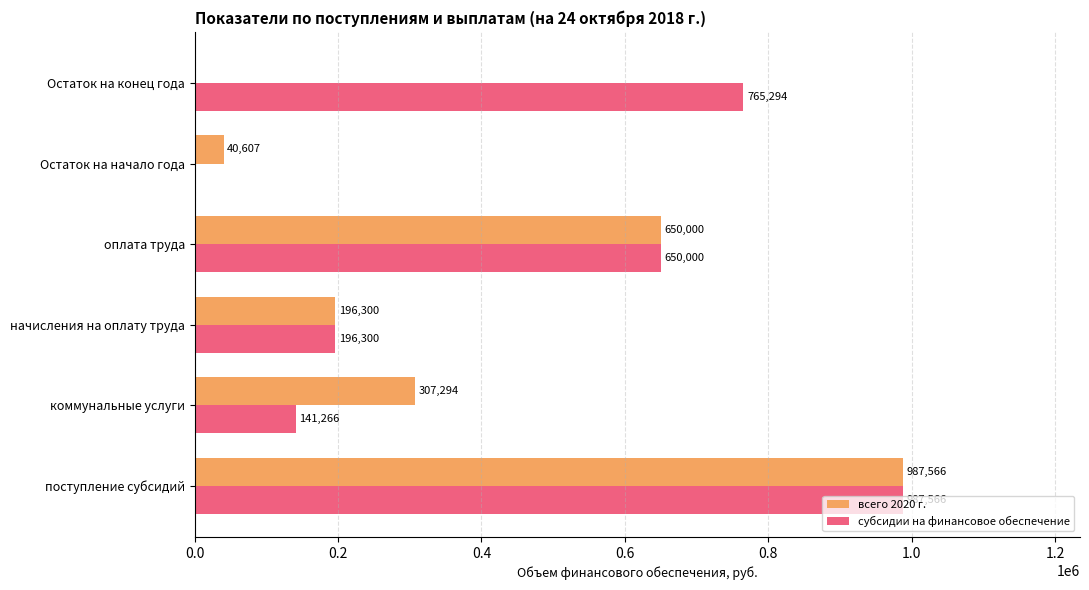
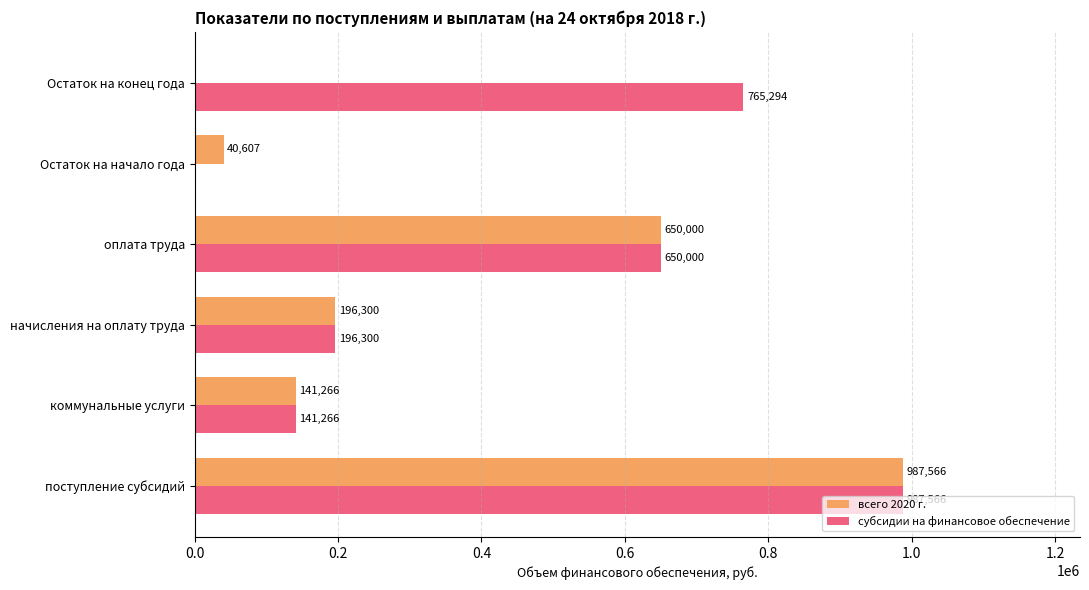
всего 2020 г., коммунальные услуги: 307,294 -> 141,266
